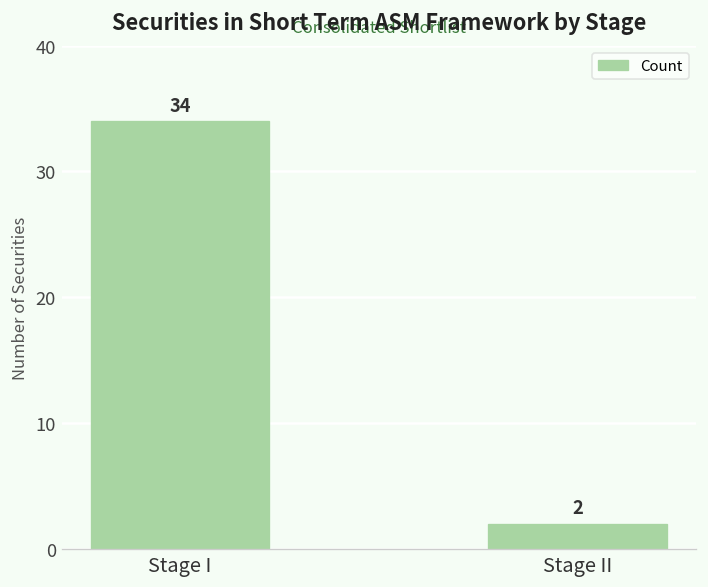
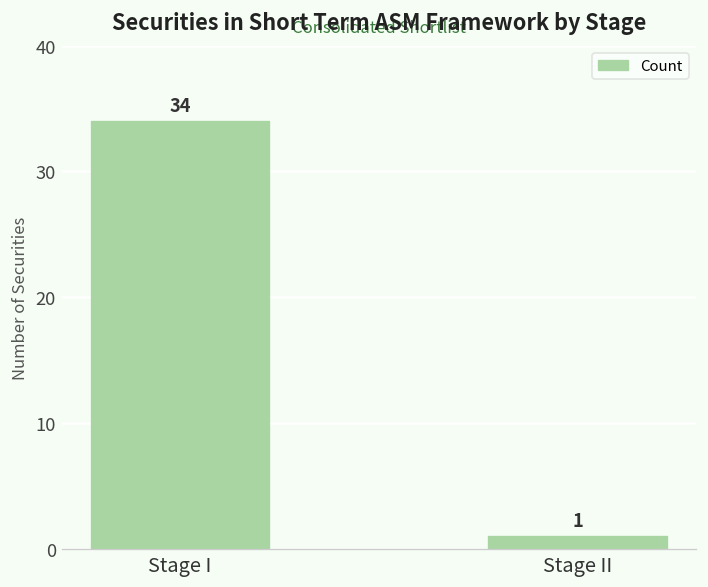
Stage II: 2 -> 1
